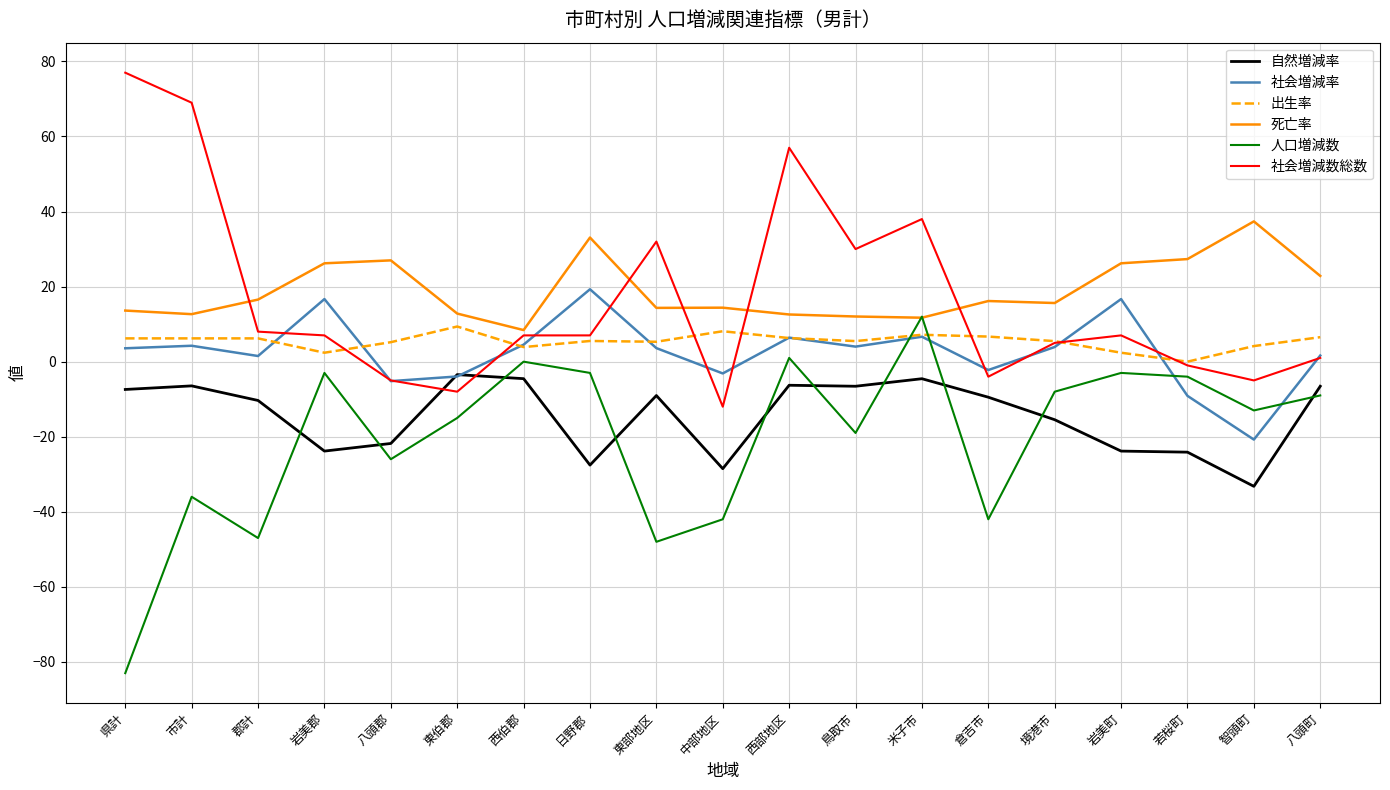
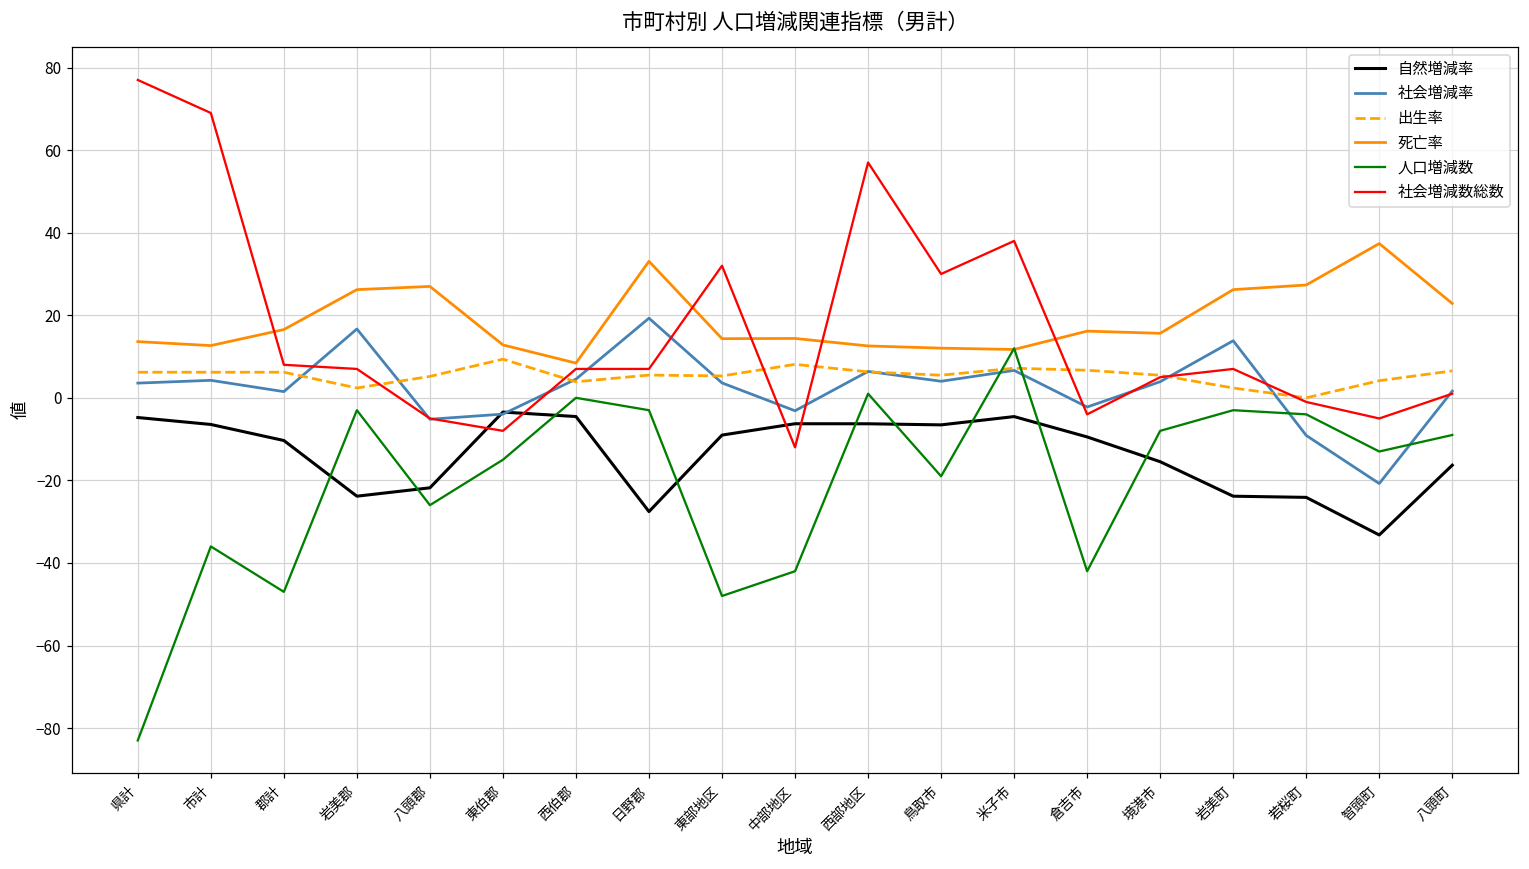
自然増減率, 県計: -7 -> -5
自然増減率, 中部地区: -29 -> -6
社会増減率, 岩美町: 17 -> 14
自然増減率, 八頭町: -7 -> -16
